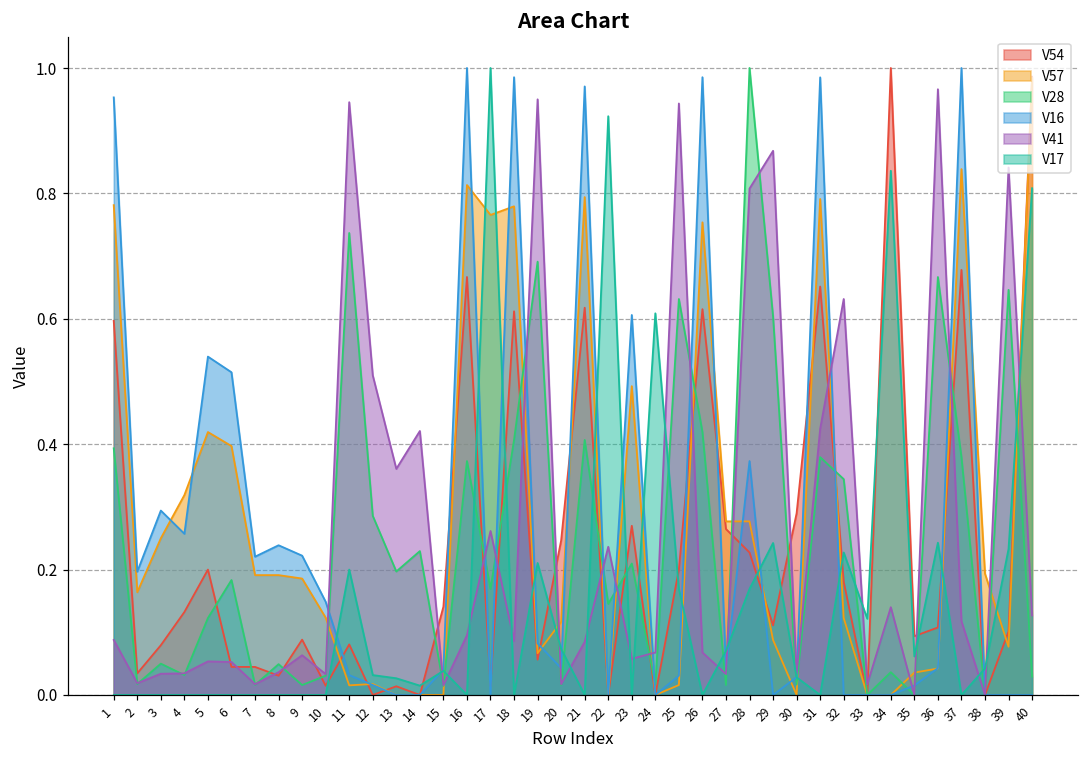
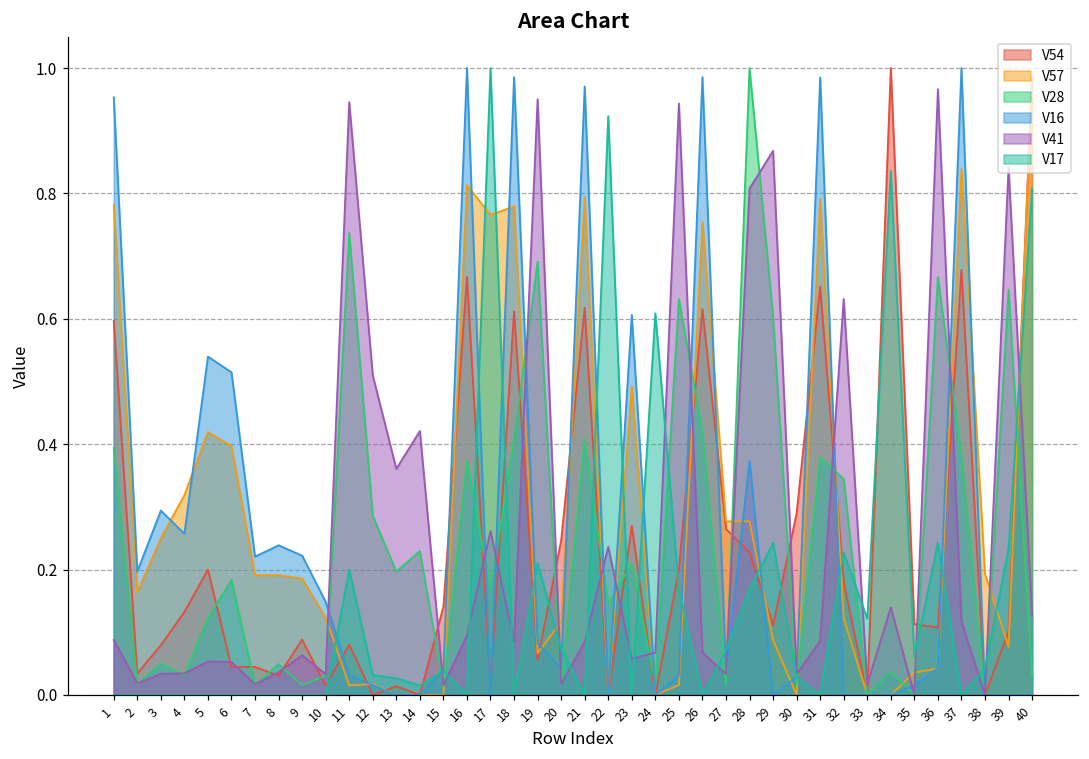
V41, 31: 0.42 -> 0.09
V54, 35: 0.09 -> 0.11
